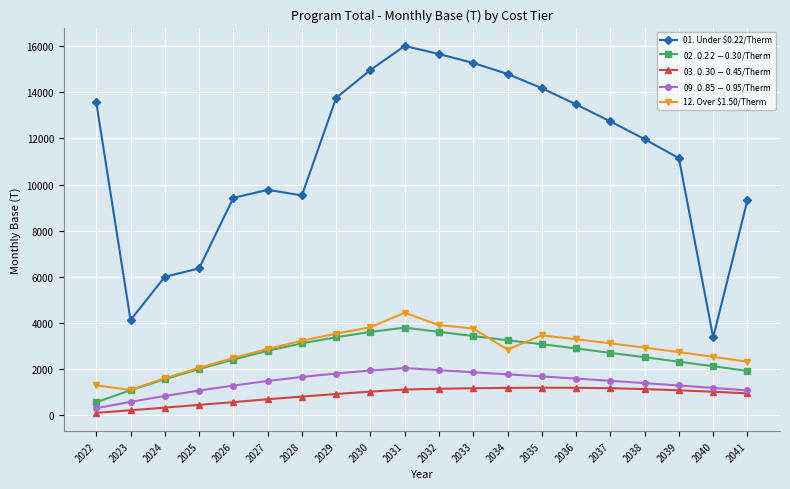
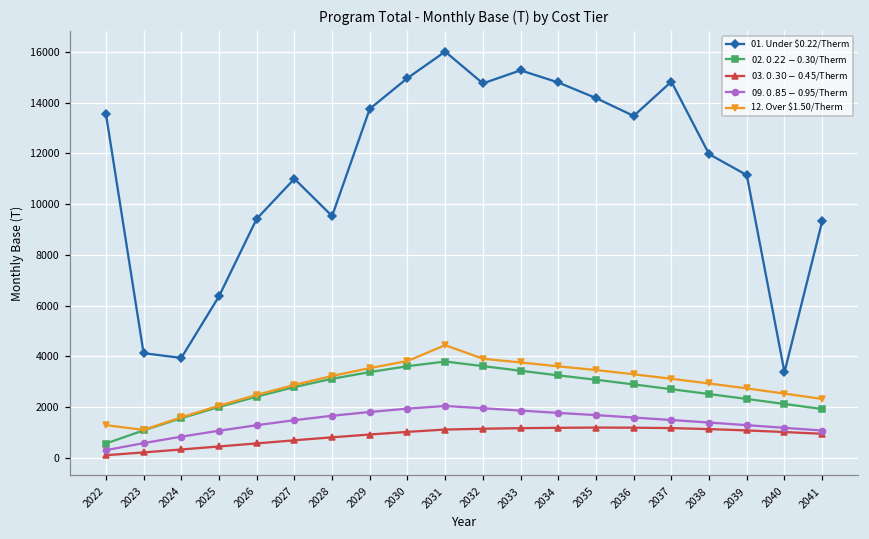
01. Under $0.22/Therm, 2024: 6000 -> 3900
01. Under $0.22/Therm, 2027: 9800 -> 11000
01. Under $0.22/Therm, 2032: 15700 -> 14800
12. Over $1.50/Therm, 2034: 2800 -> 3600
01. Under $0.22/Therm, 2037: 12700 -> 14800
